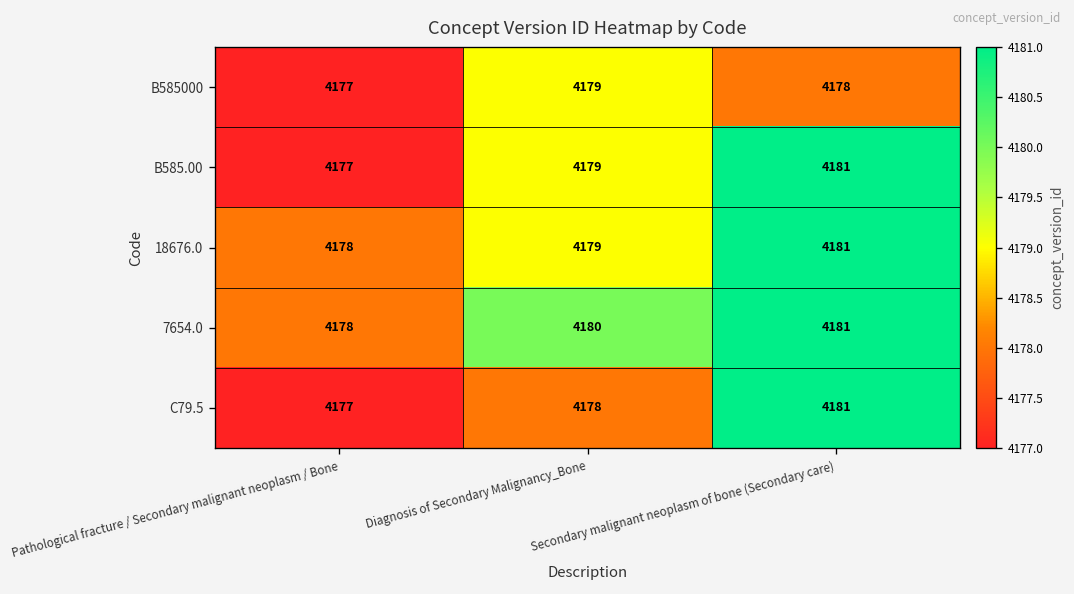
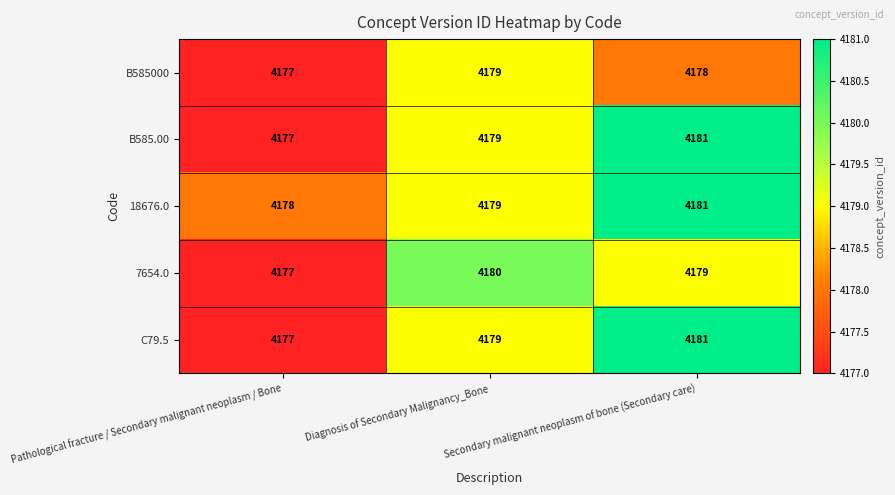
7654.0, Pathological fracture / Secondary malignant neoplasm / Bone: 4178 -> 4177
7654.0, Secondary malignant neoplasm of bone (Secondary care): 4181 -> 4179
C79.5, Diagnosis of Secondary Malignancy_Bone: 4178 -> 4179
